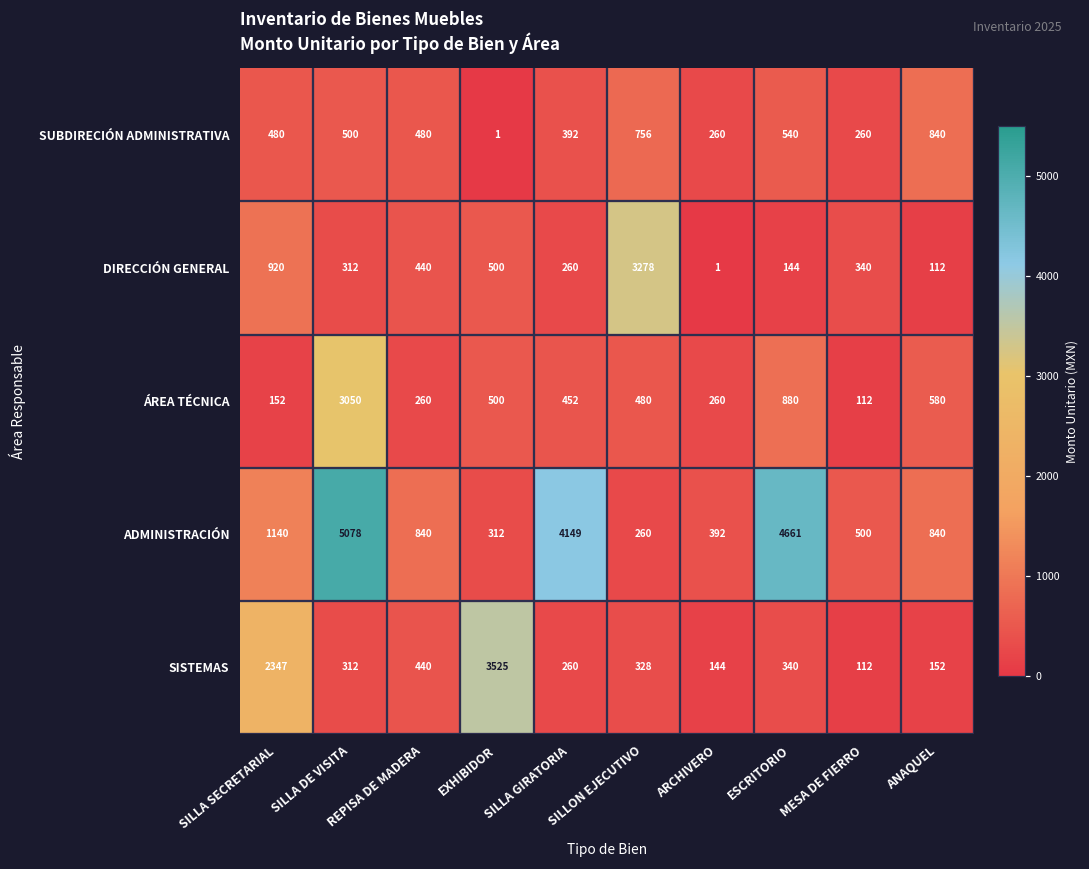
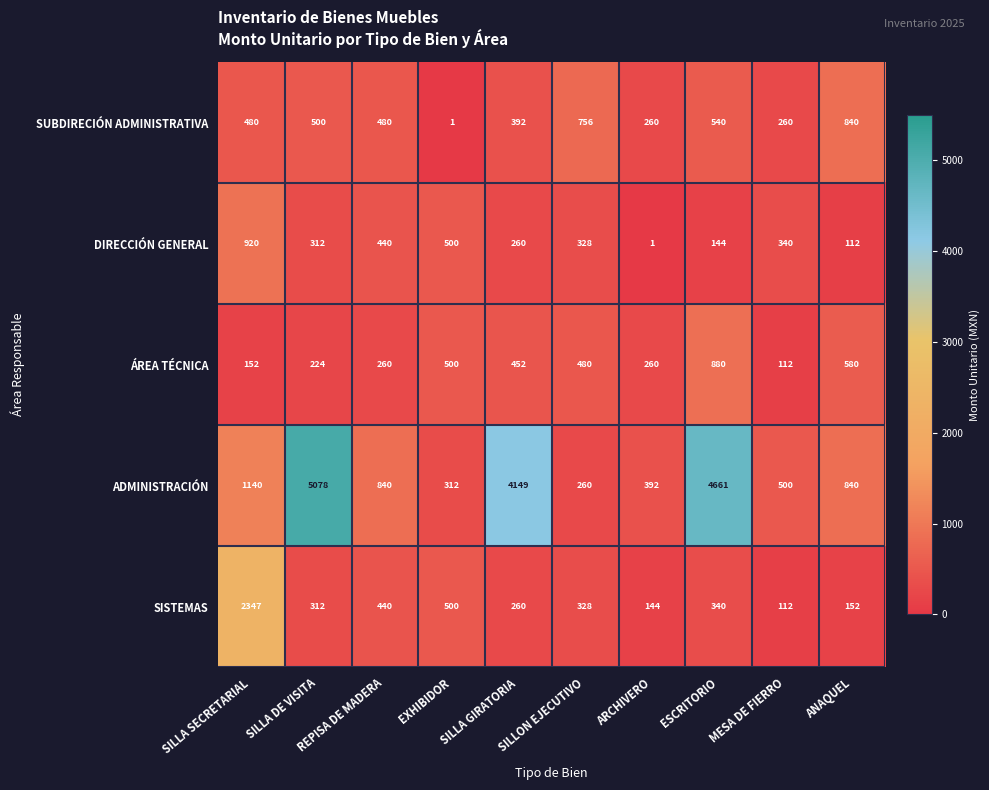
DIRECCIÓN GENERAL, SILLON EJECUTIVO: 3278 -> 328
ÁREA TÉCNICA, SILLA DE VISITA: 3050 -> 224
SISTEMAS, EXHIBIDOR: 3525 -> 500
